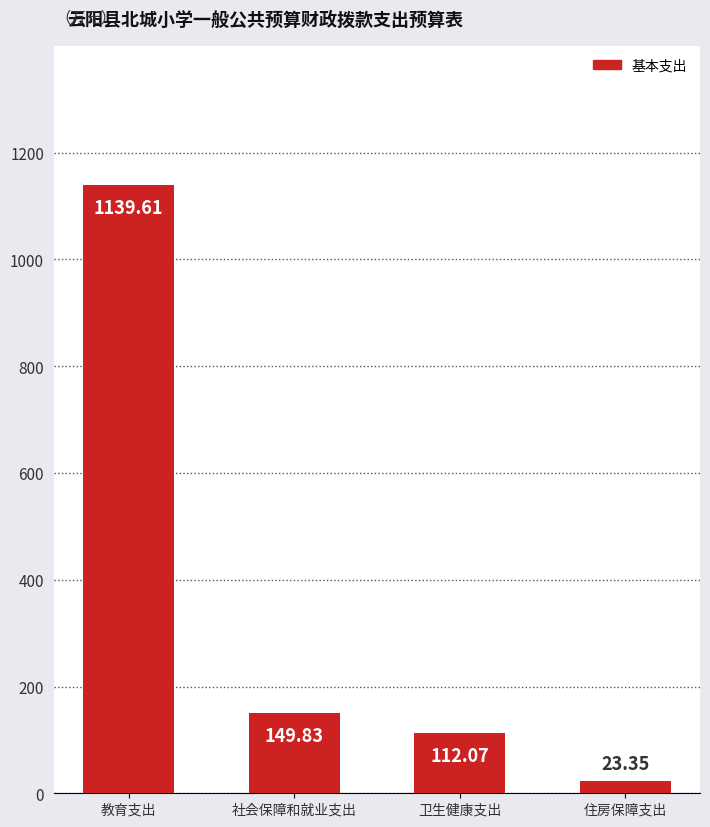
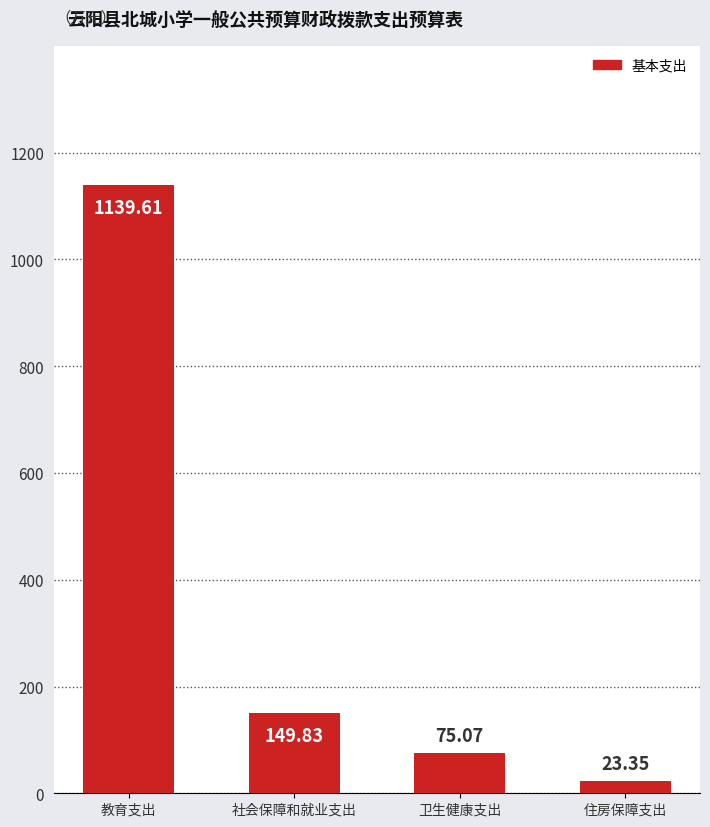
卫生健康支出: 112.07 -> 75.07
